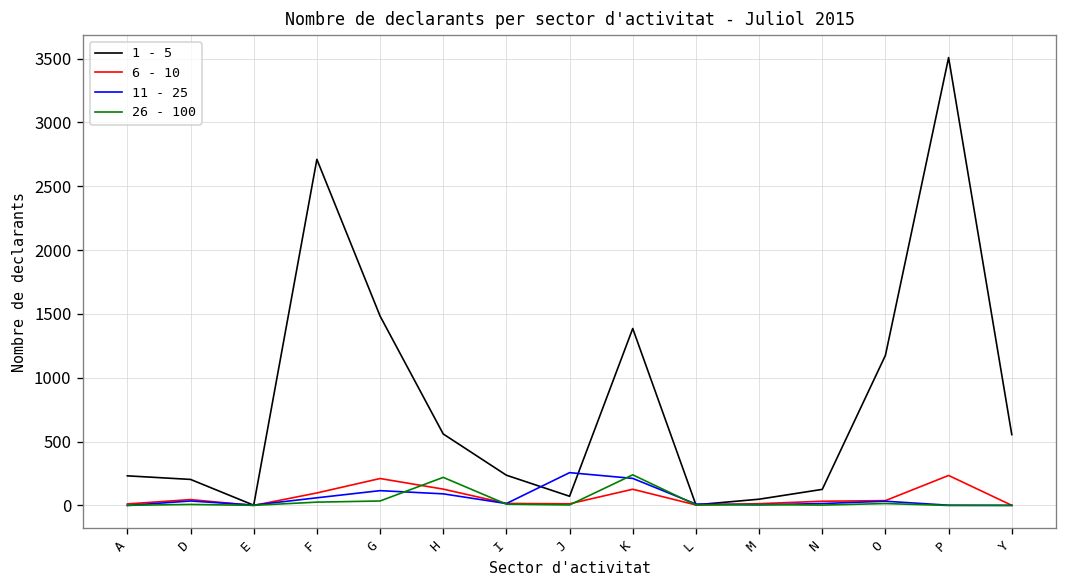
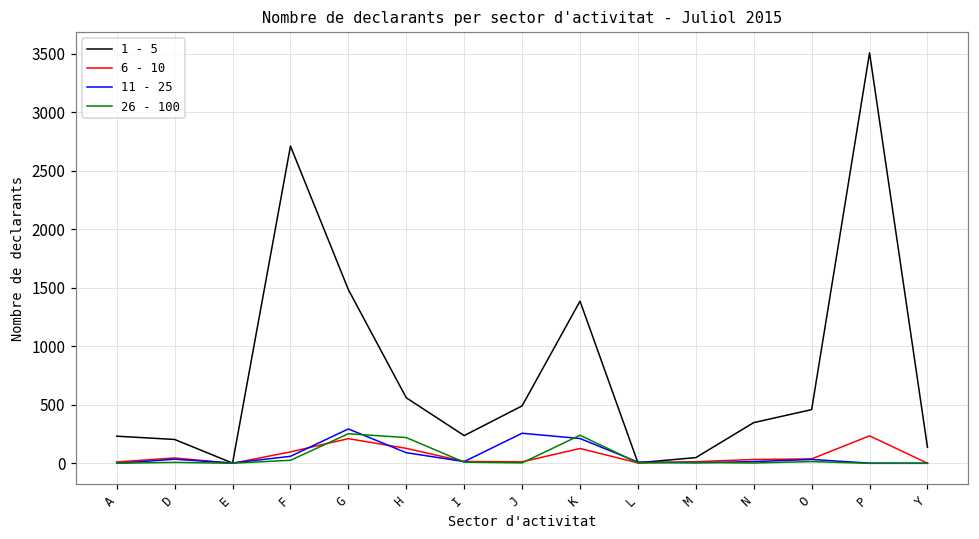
11 - 25, G: 120 -> 290
26 - 100, G: 40 -> 250
1 - 5, J: 70 -> 490
1 - 5, N: 130 -> 350
1 - 5, O: 1180 -> 460
1 - 5, Y: 560 -> 140
